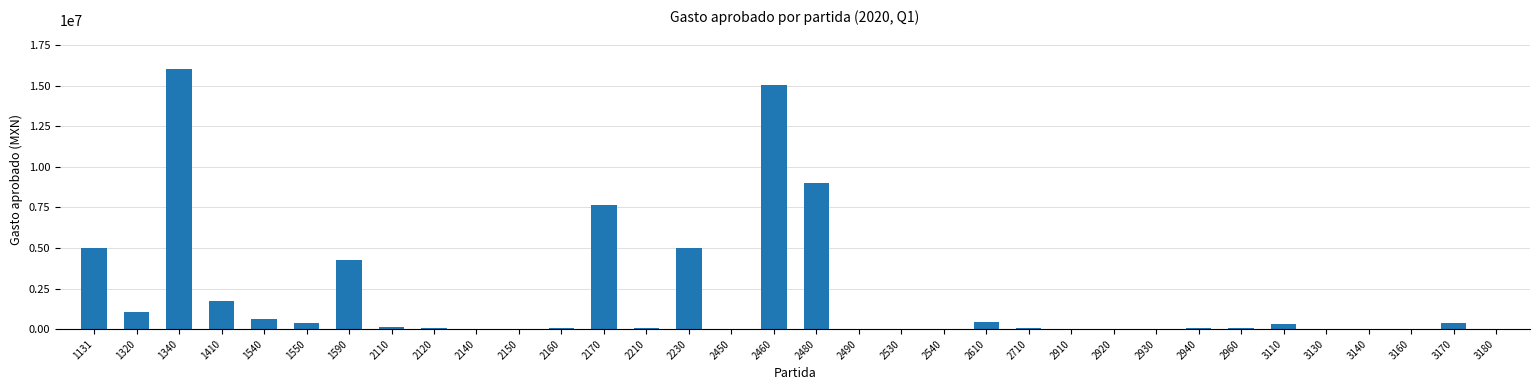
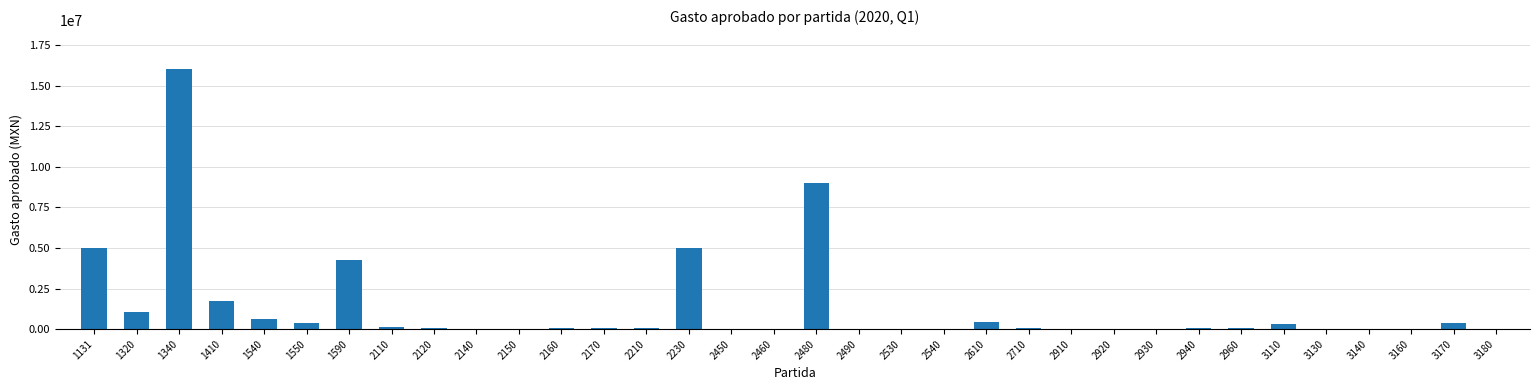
2170: 7700000 -> 100000
2460: 15000000 -> 0
